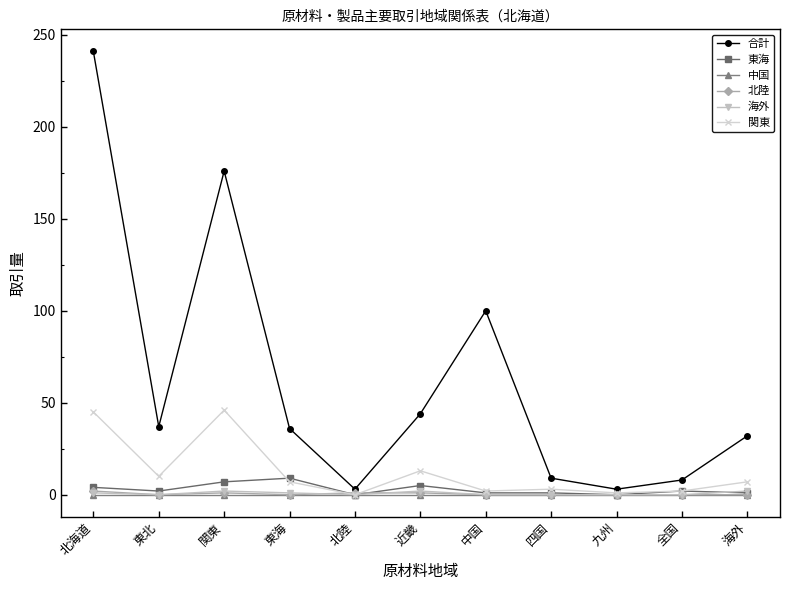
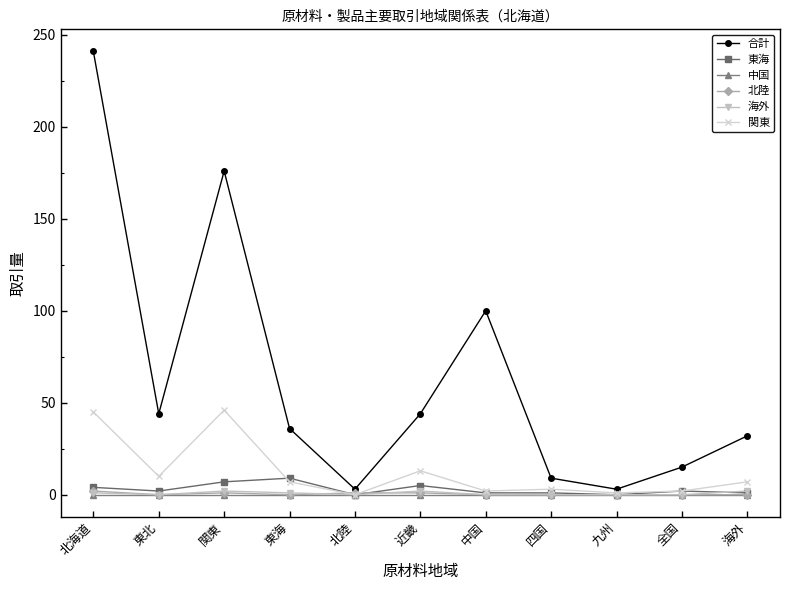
合計, 東北: 37 -> 44
合計, 全国: 8 -> 15
